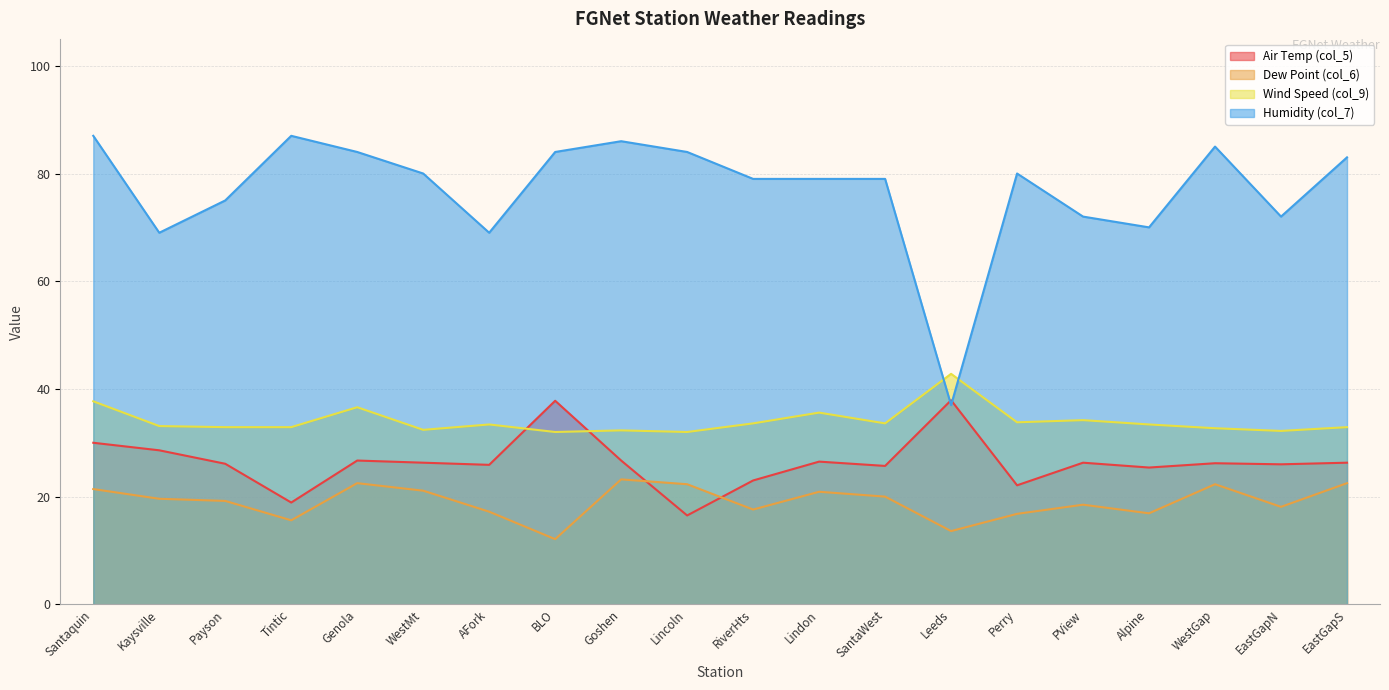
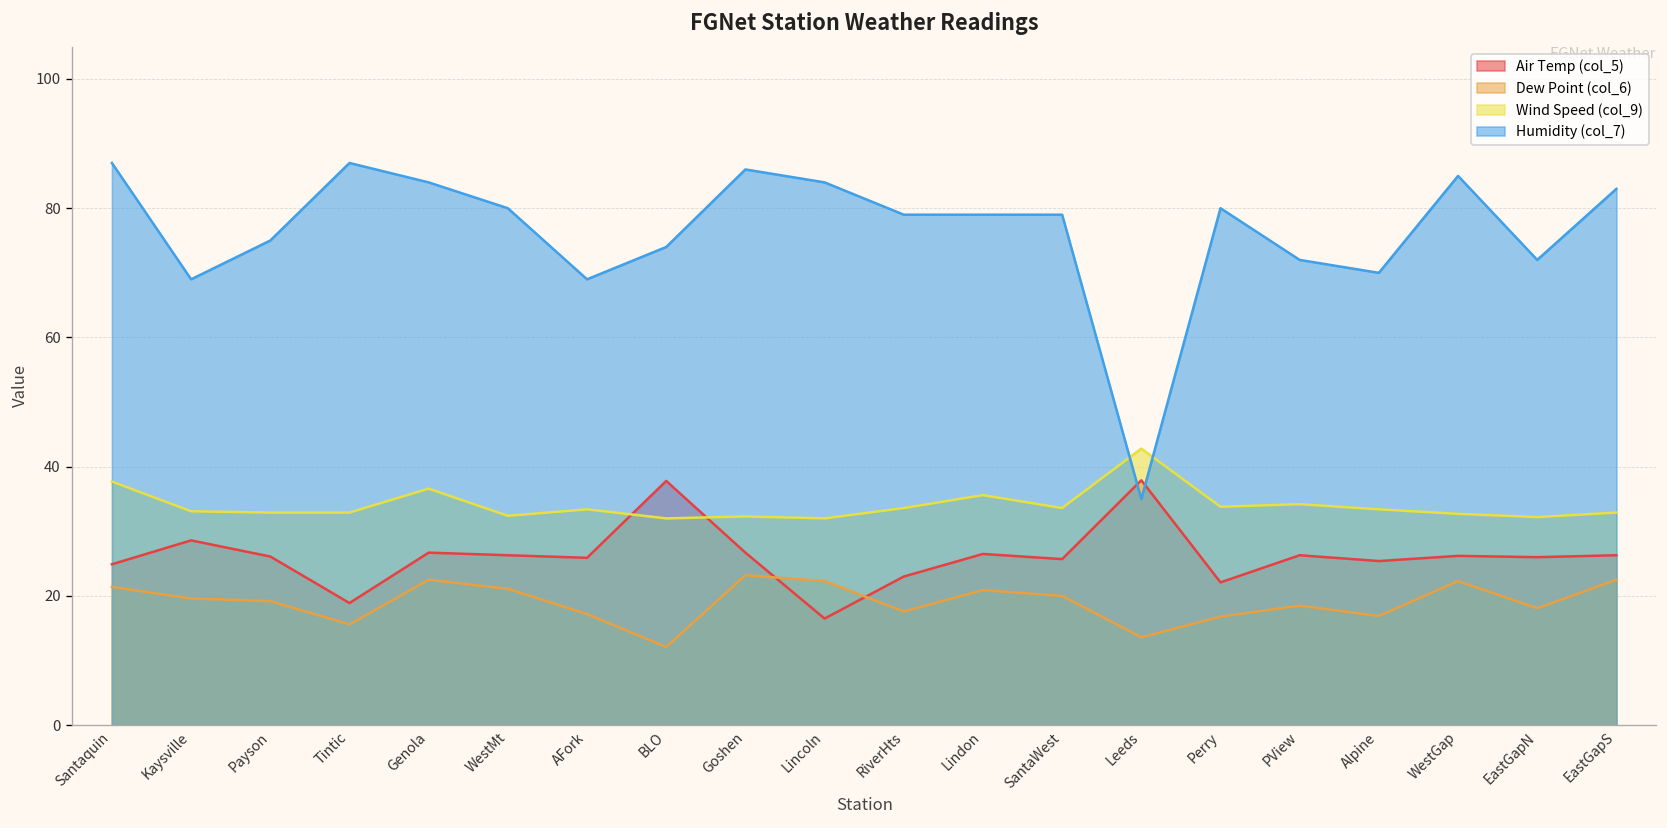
Air Temp (col_5), Santaquin: 30 -> 25
Humidity (col_7), BLO: 84 -> 74
Humidity (col_7), Leeds: 37 -> 35
